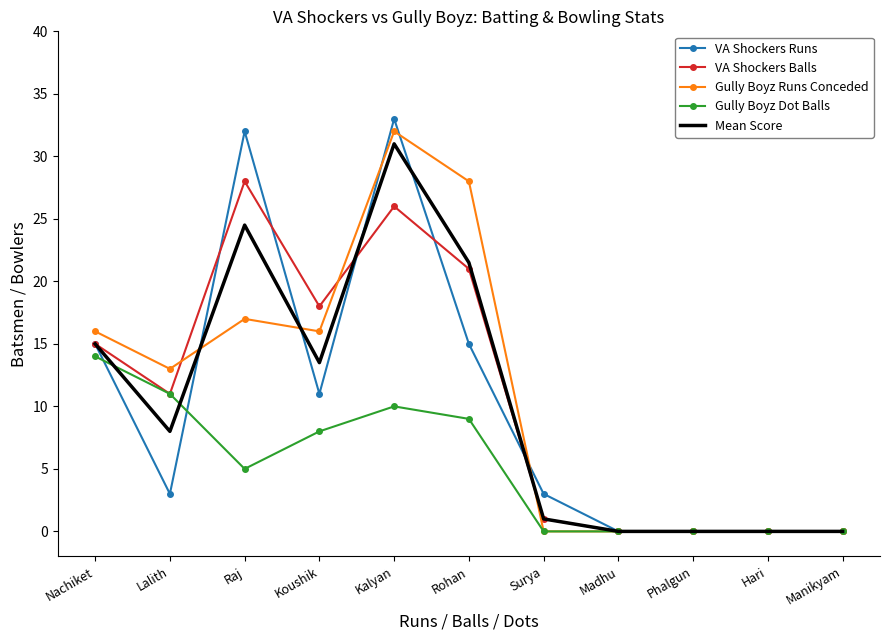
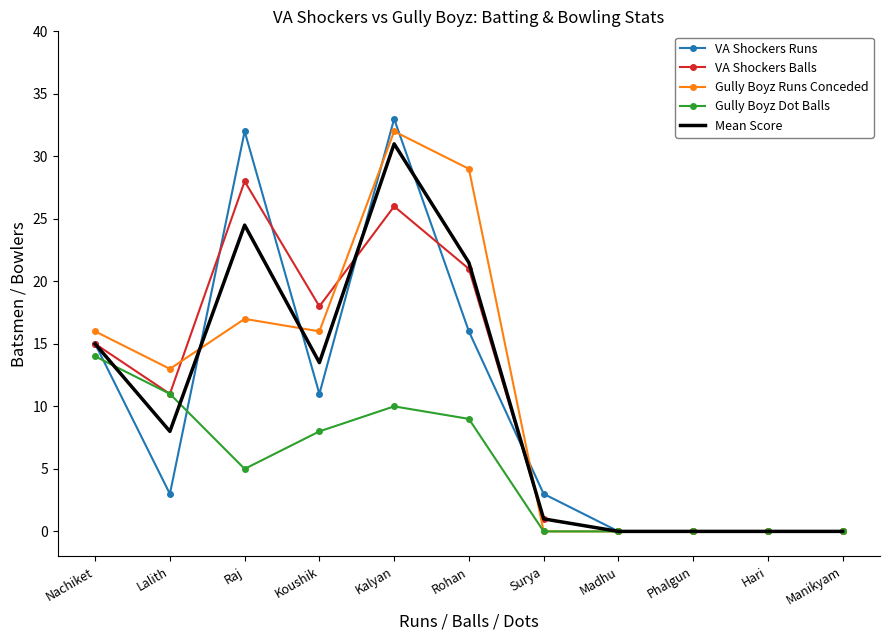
VA Shockers Runs, Rohan: 15 -> 16
Gully Boyz Runs Conceded, Rohan: 28 -> 29
